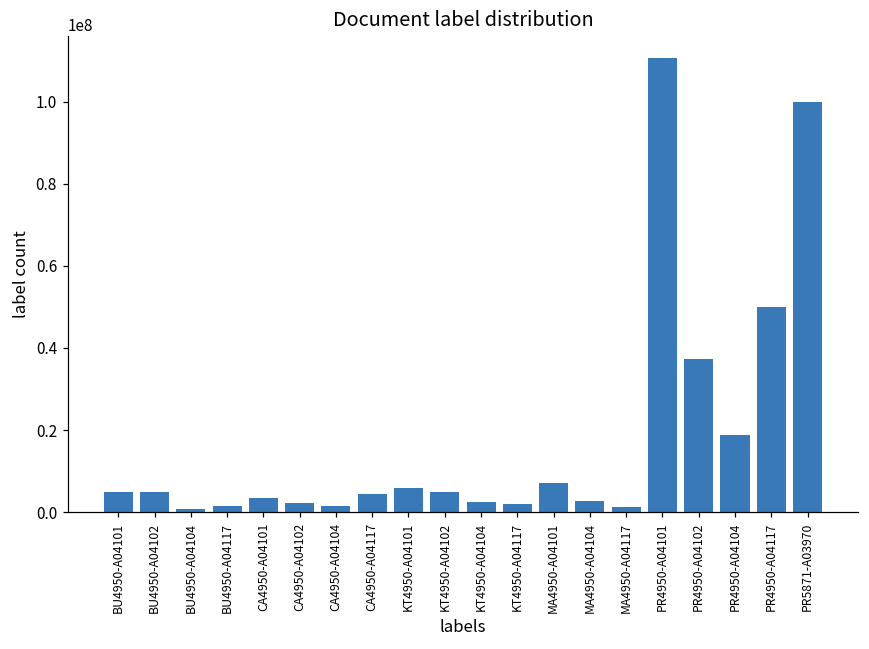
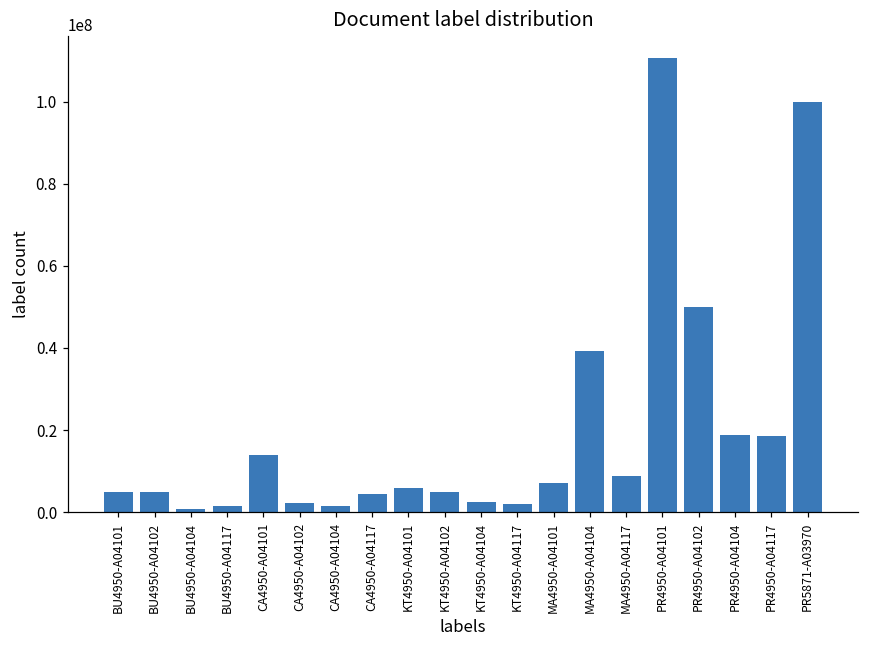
CA4950-A04101: 4000000 -> 14000000
MA4950-A04104: 3000000 -> 39000000
MA4950-A04117: 1000000 -> 9000000
PR4950-A04102: 37000000 -> 50000000
PR4950-A04117: 50000000 -> 19000000
